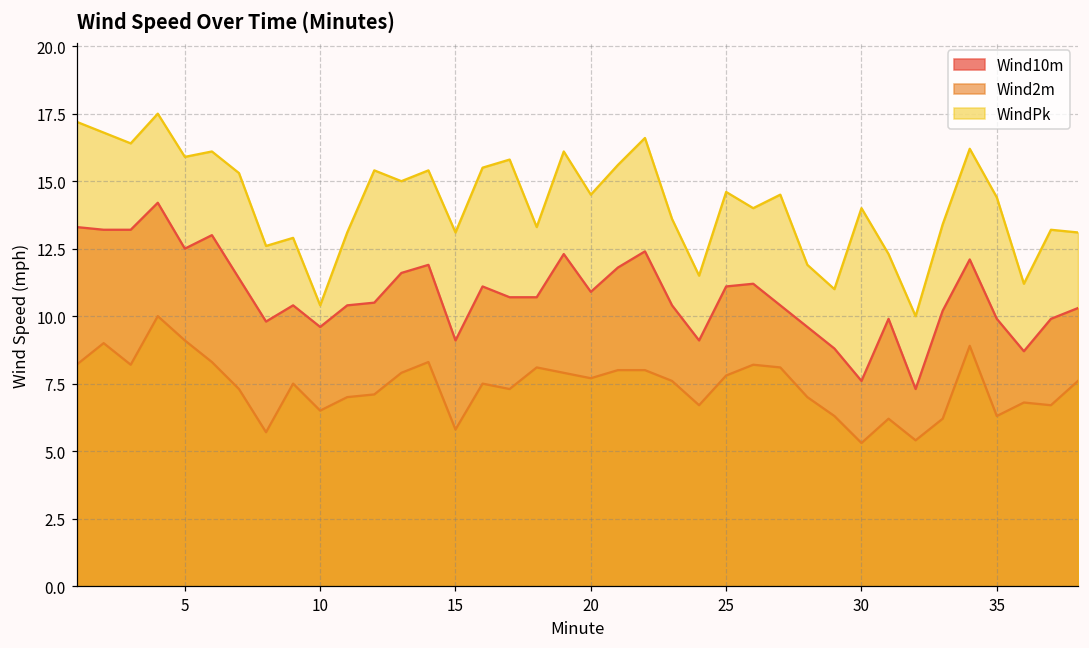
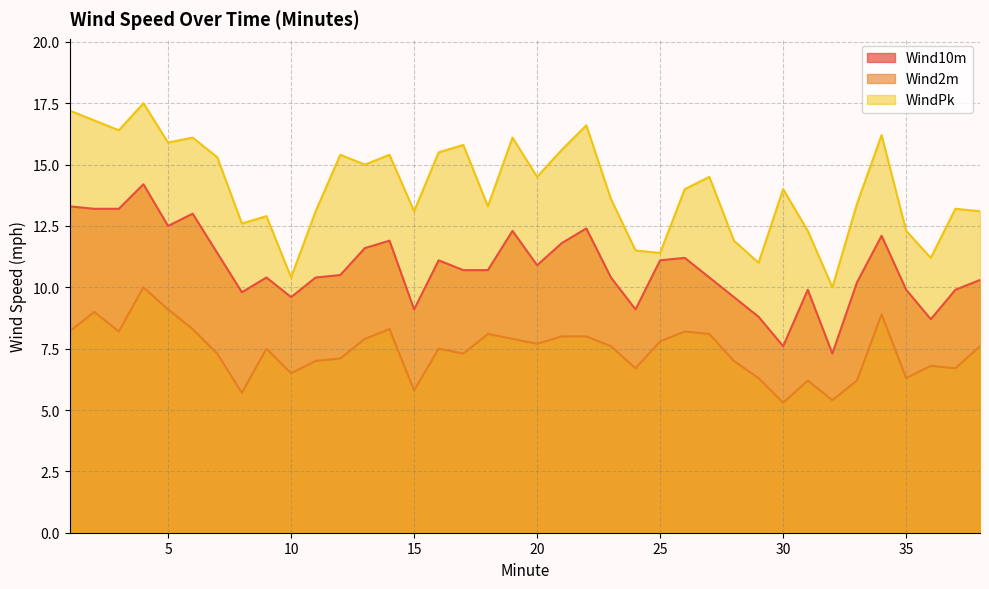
WindPk, 25: 14.6 -> 11.4
WindPk, 35: 14.4 -> 12.3
